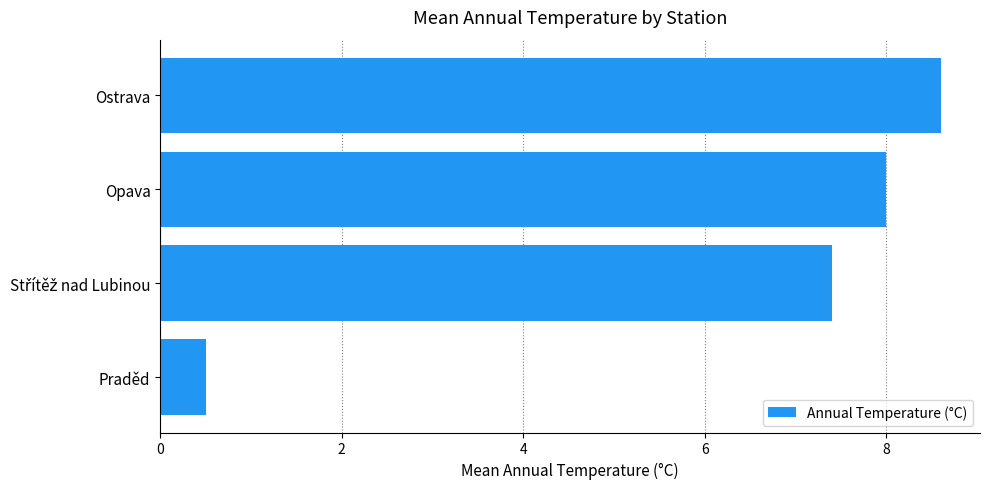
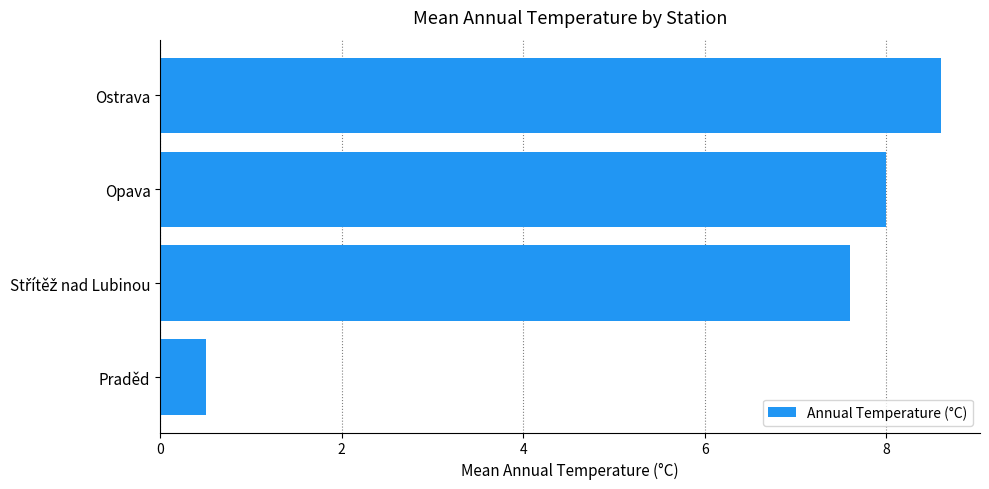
Střítěž nad Lubinou: 7.4 -> 7.6
